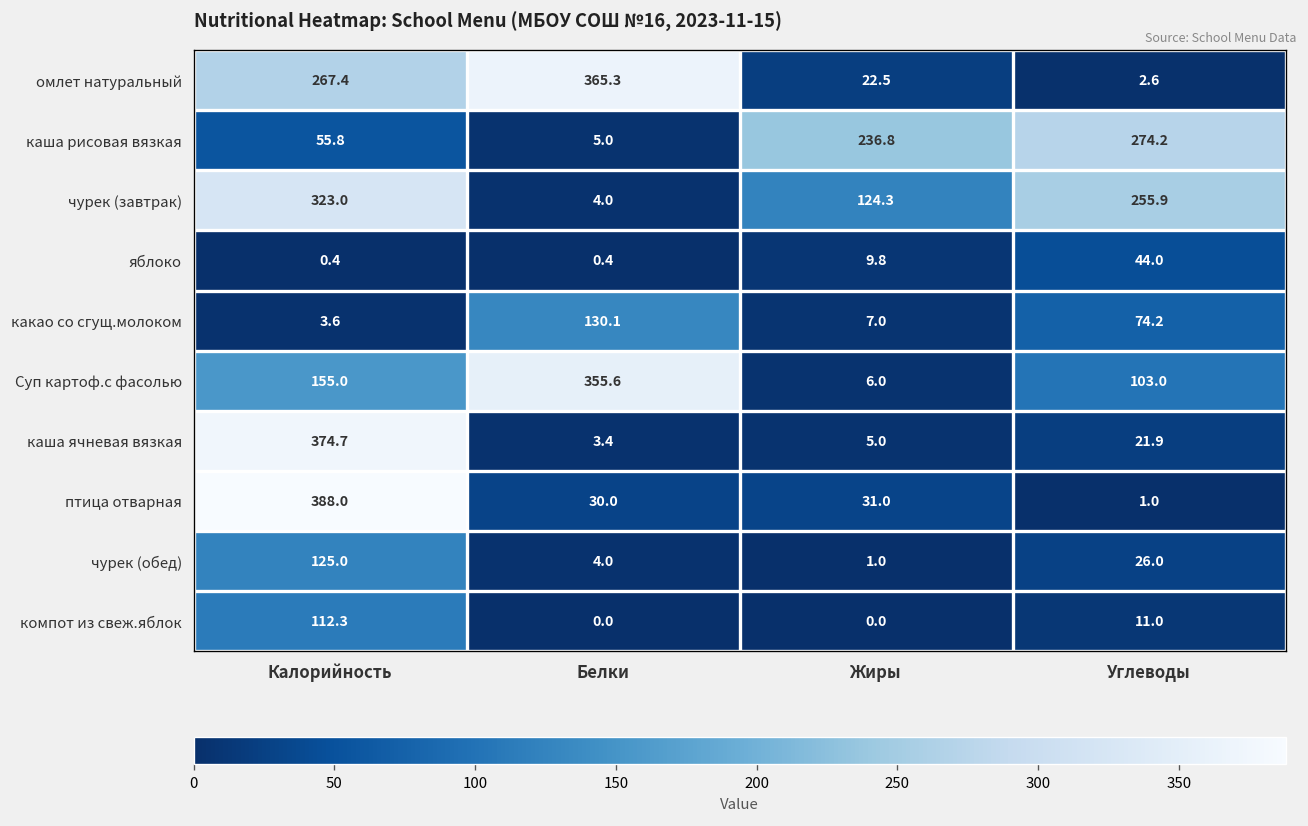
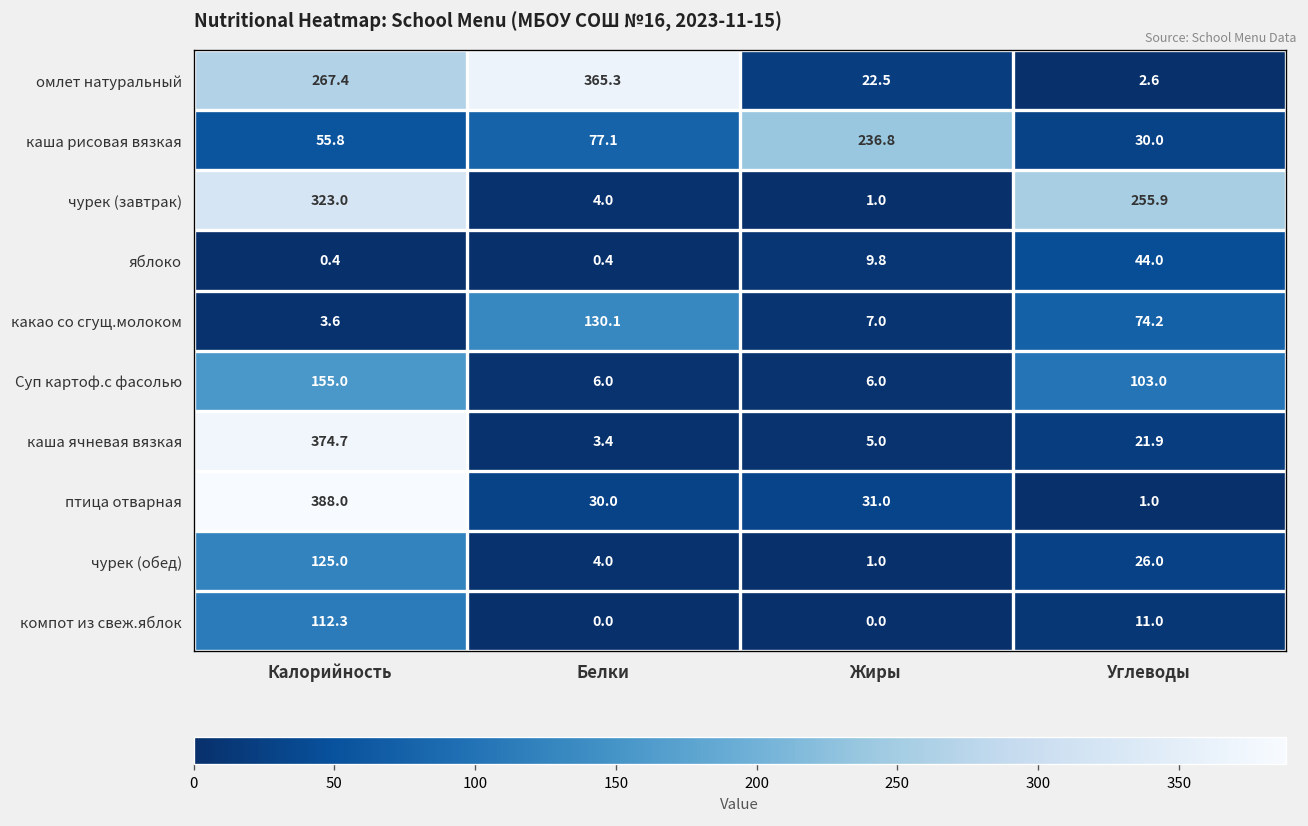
каша рисовая вязкая, Белки: 5.0 -> 77.1
каша рисовая вязкая, Углеводы: 274.2 -> 30.0
чурек (завтрак), Жиры: 124.3 -> 1.0
Суп картоф.с фасолью, Белки: 355.6 -> 6.0
